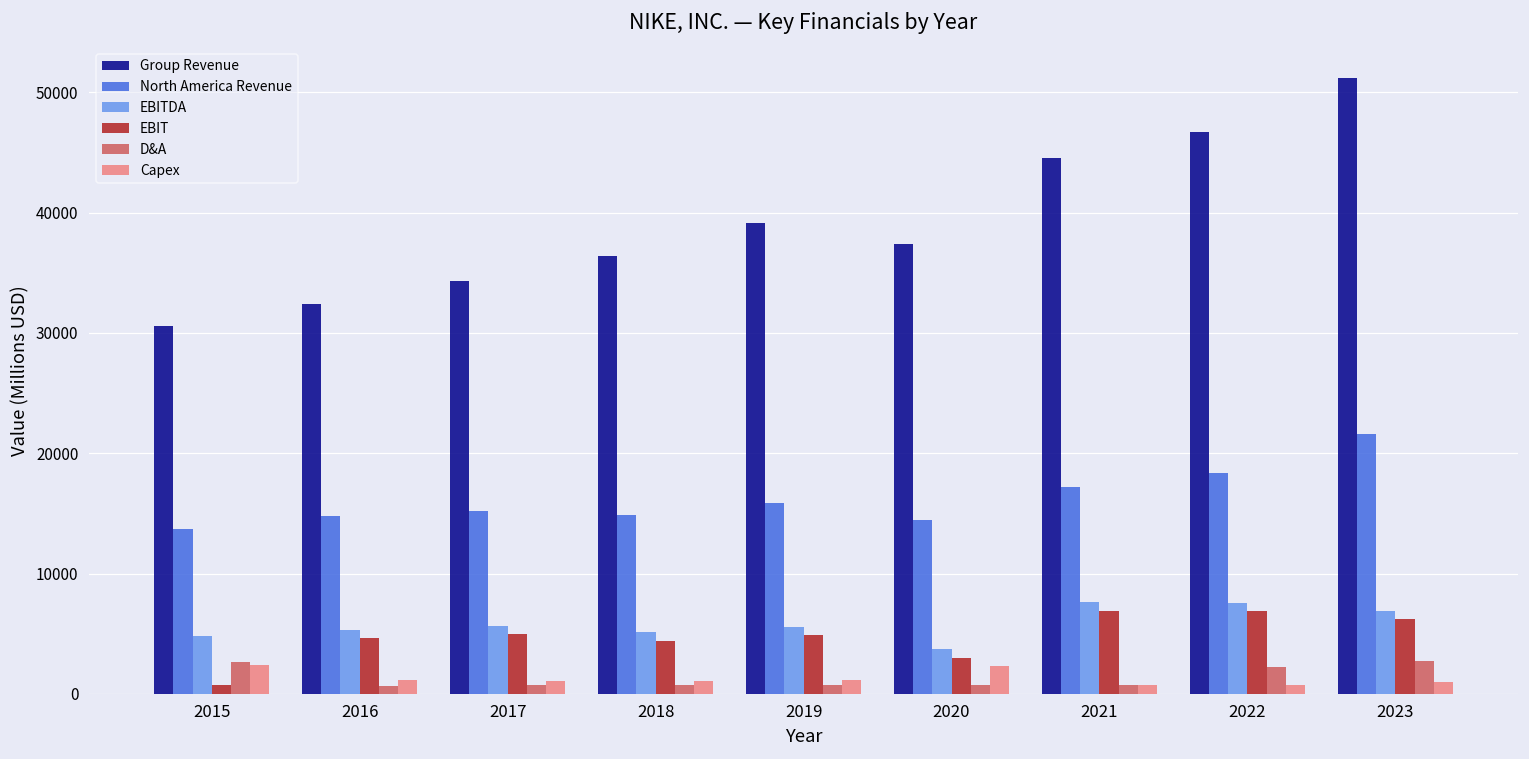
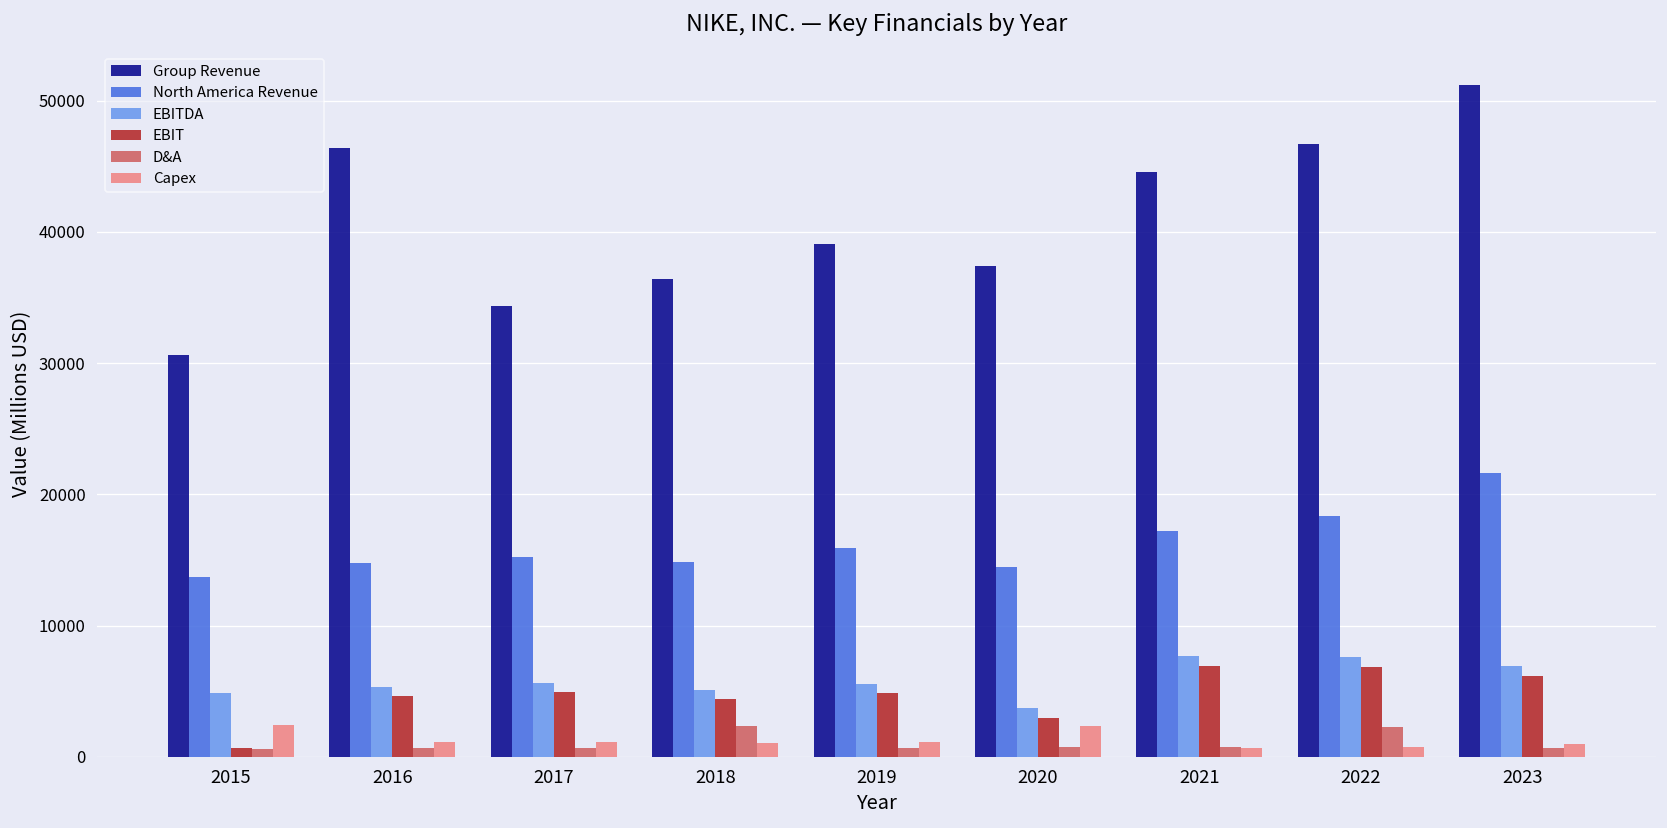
D&A, 2015: 2600 -> 600
Group Revenue, 2016: 32400 -> 46400
D&A, 2018: 700 -> 2300
D&A, 2023: 2700 -> 700
